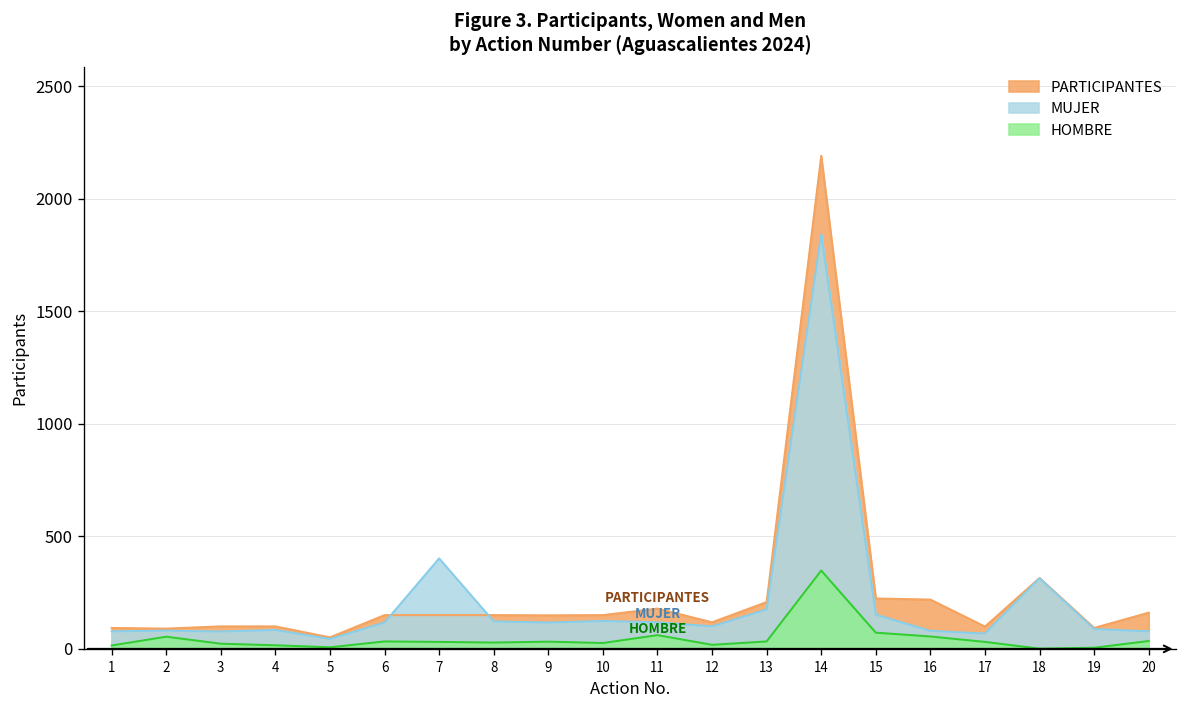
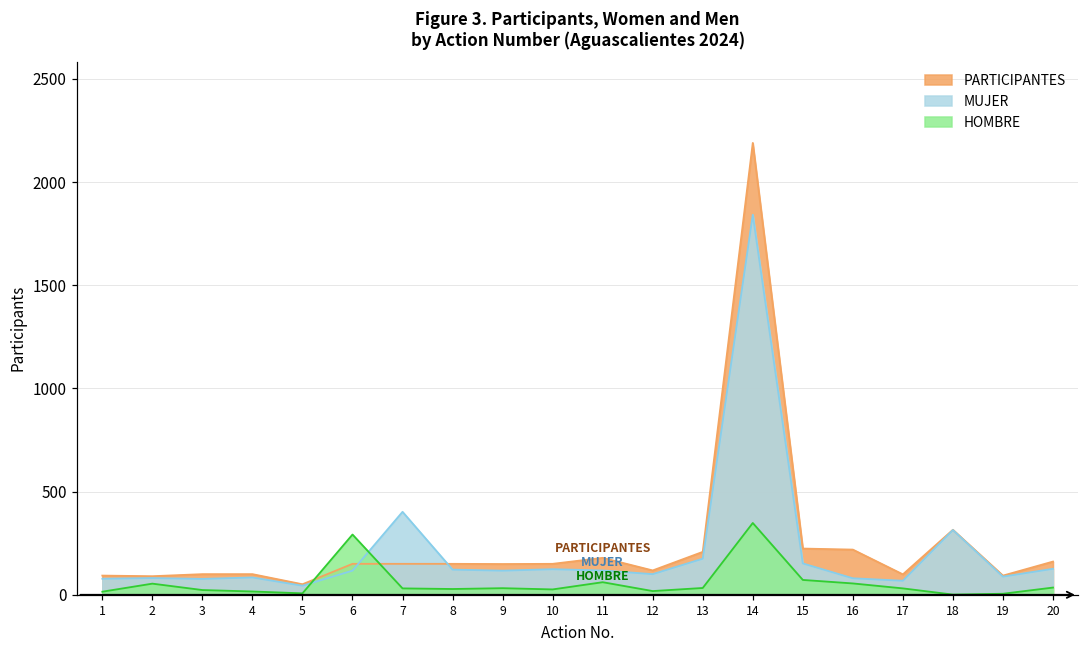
HOMBRE, 6: 30 -> 290
MUJER, 20: 80 -> 130
